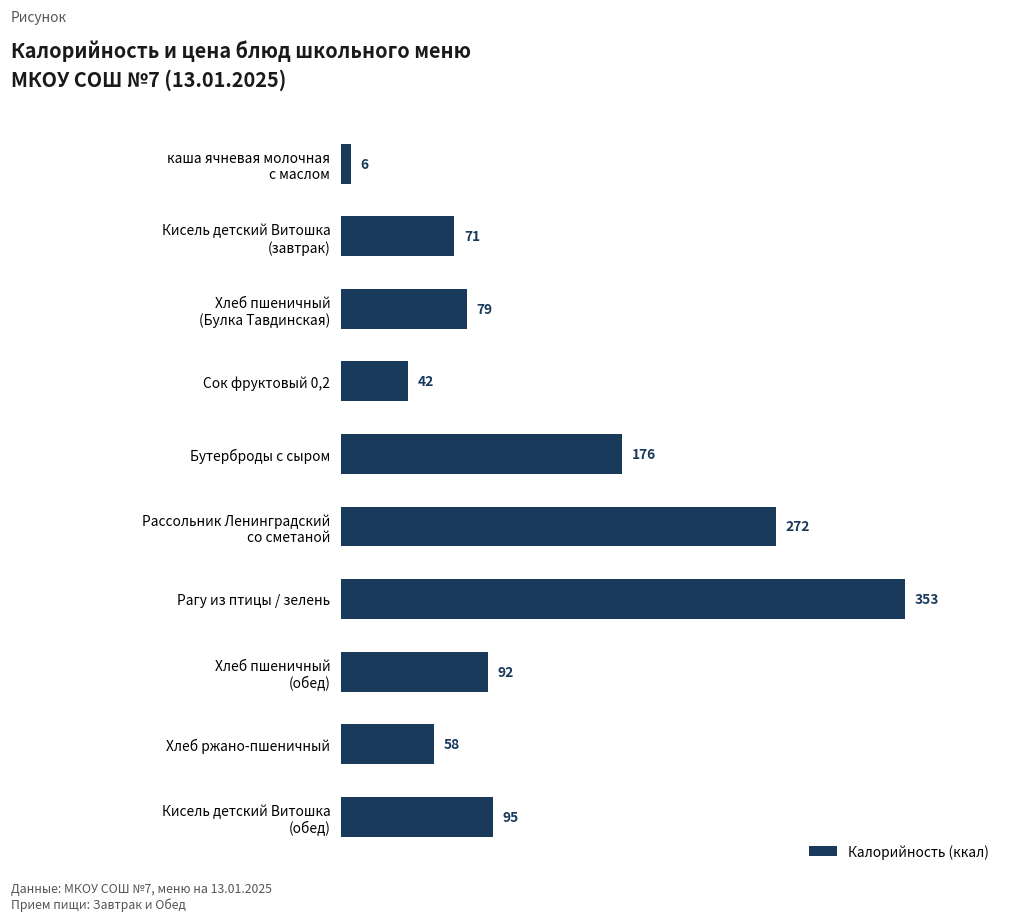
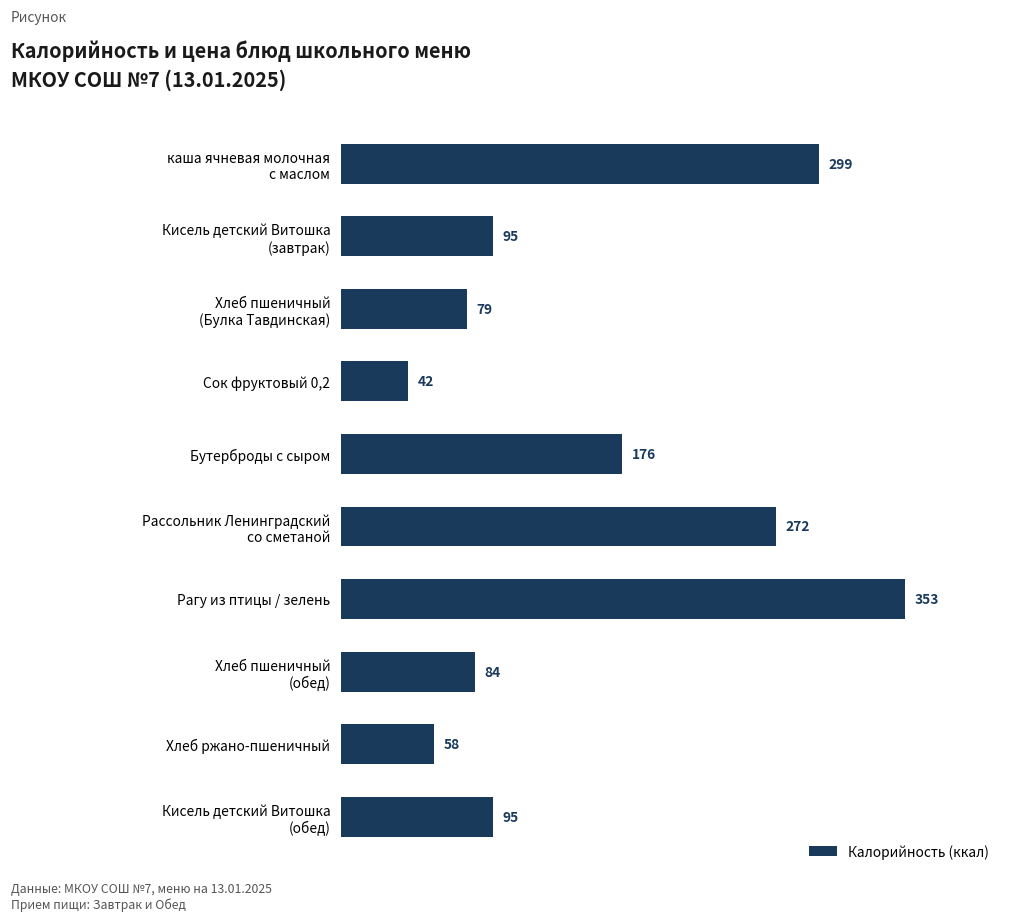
каша ячневая молочная с маслом: 6 -> 299
Кисель детский Витошка (завтрак): 71 -> 95
Хлеб пшеничный (обед): 92 -> 84
